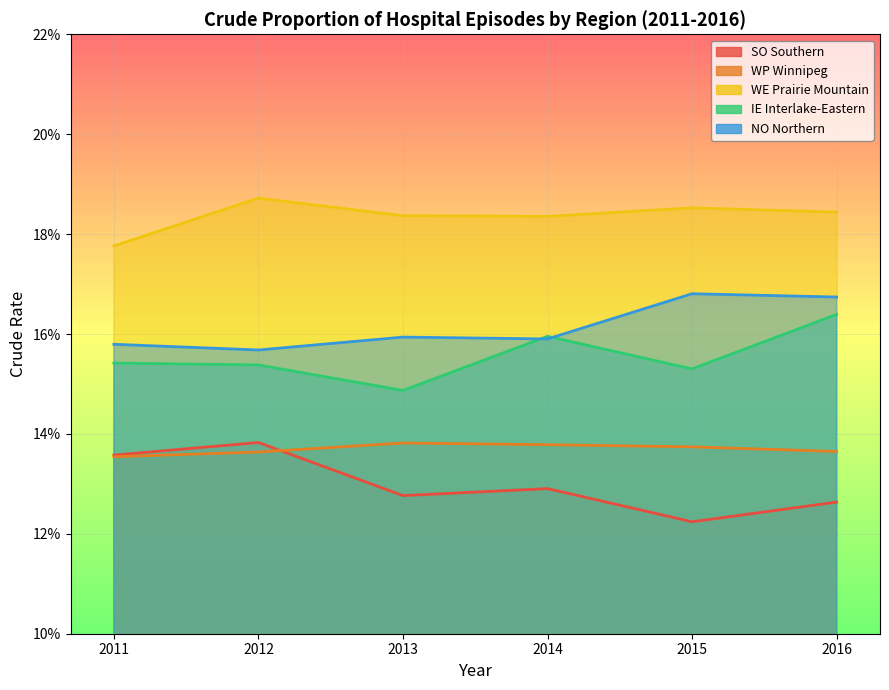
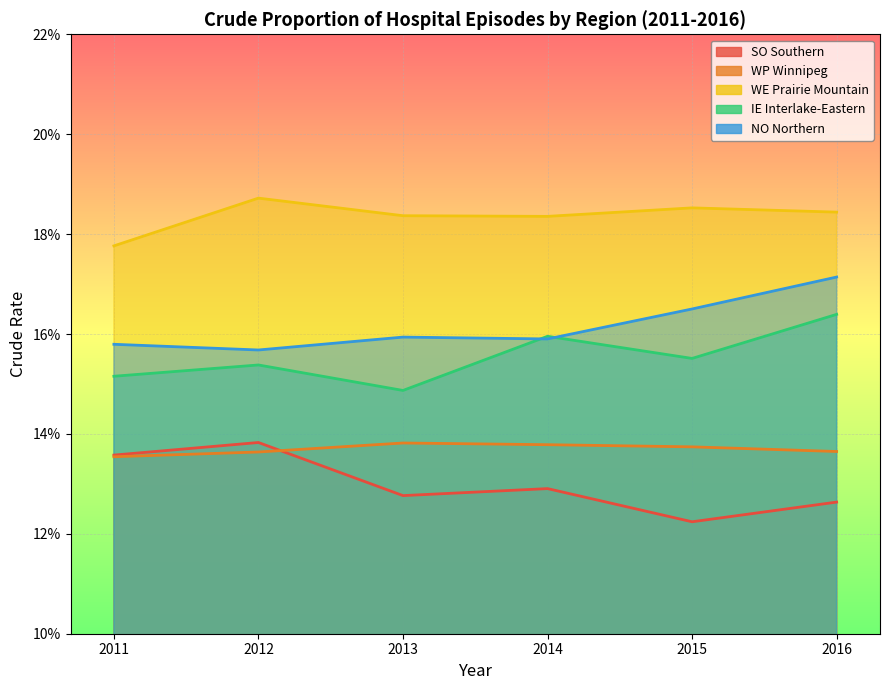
IE Interlake-Eastern, 2011: 15.4% -> 15.2%
IE Interlake-Eastern, 2015: 15.3% -> 15.5%
NO Northern, 2015: 16.8% -> 16.5%
NO Northern, 2016: 16.7% -> 17.1%
